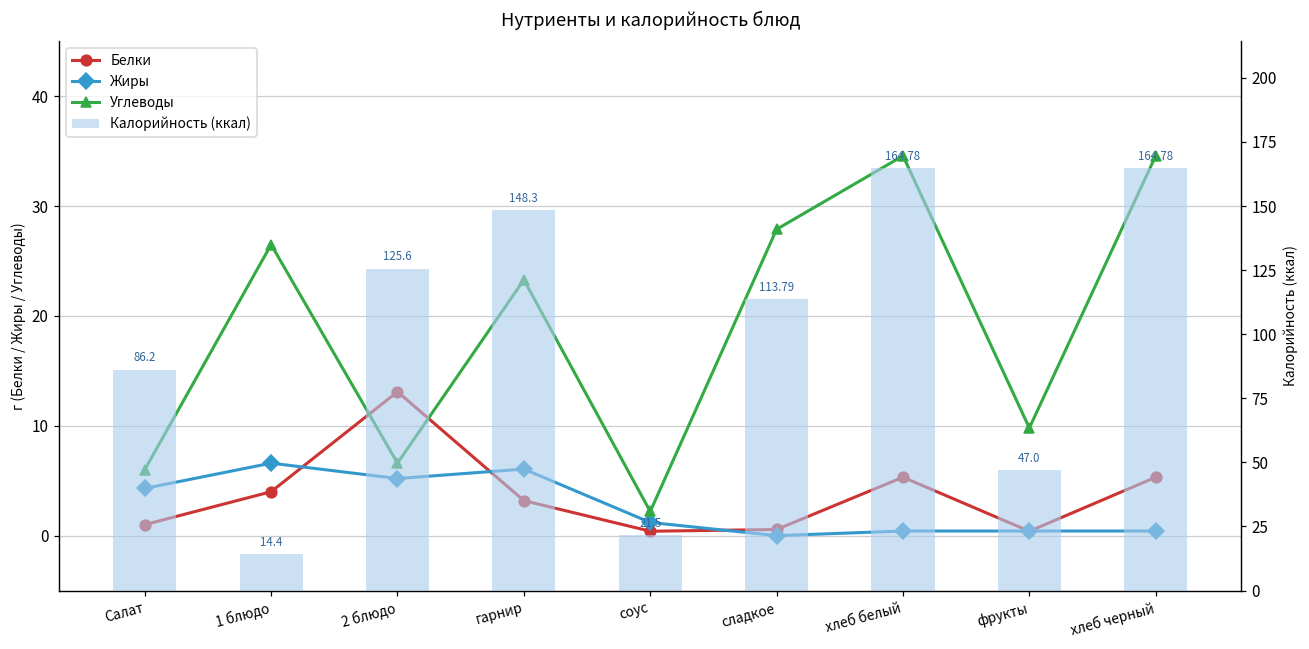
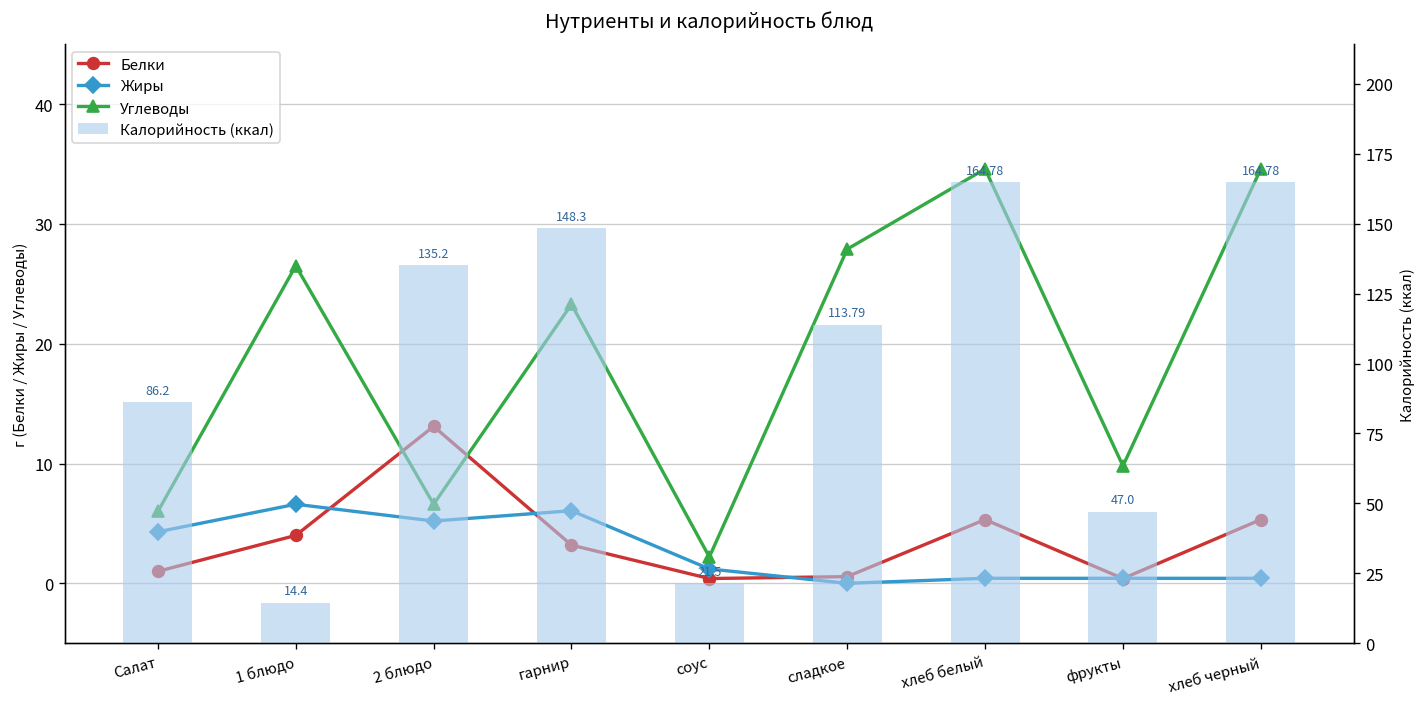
Калорийность (ккал), 2 блюдо: 125.6 -> 135.2
